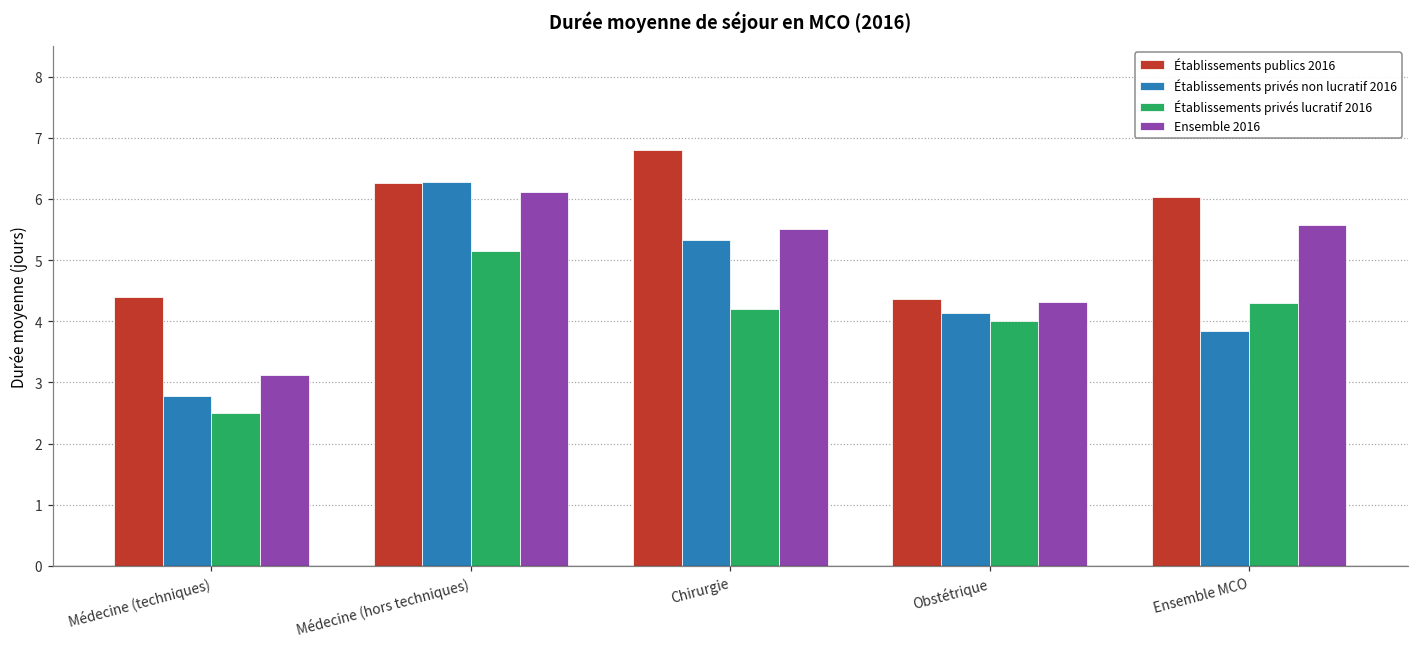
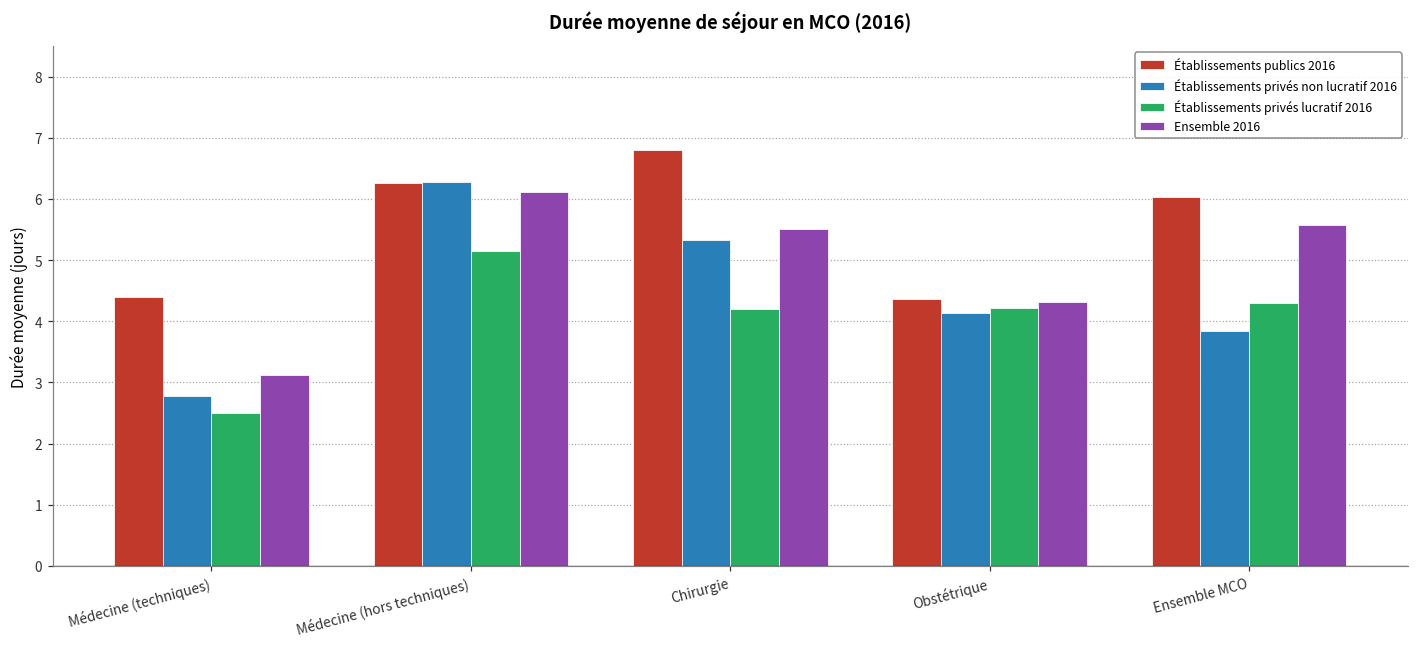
Établissements privés lucratif 2016, Obstétrique: 4.0 -> 4.2
